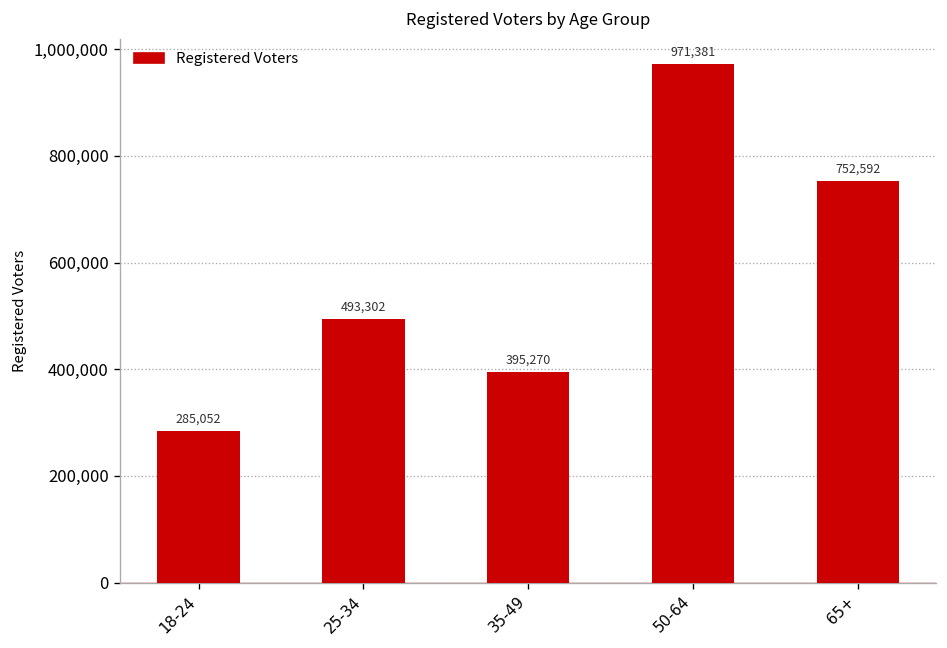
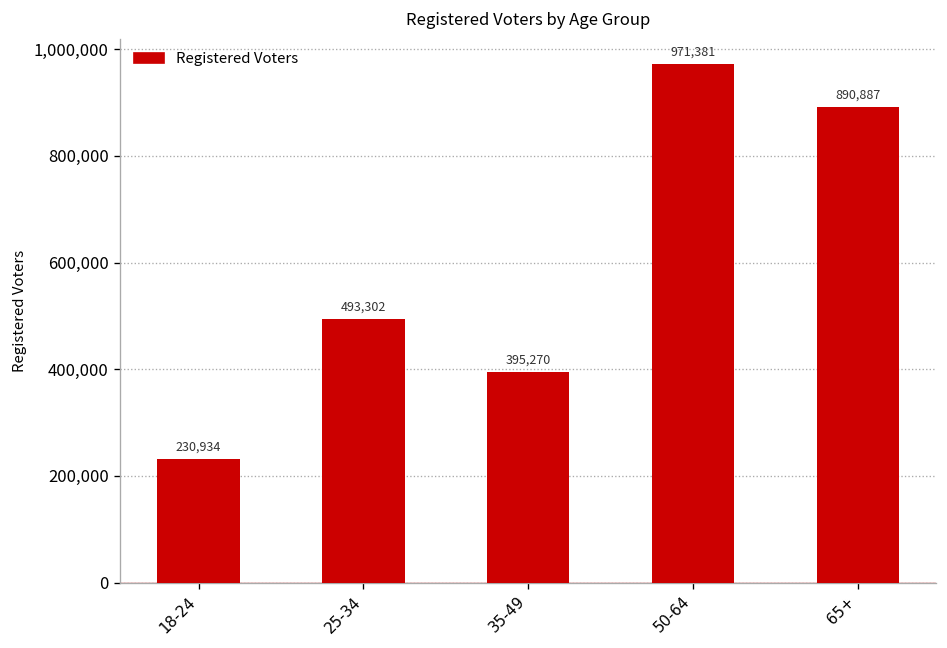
18-24: 285,052 -> 230,934
65+: 752,592 -> 890,887
